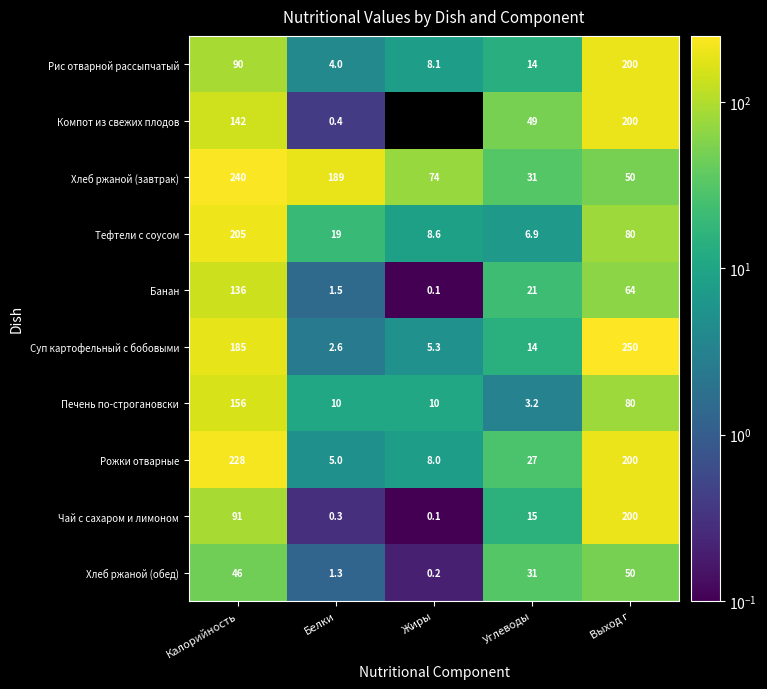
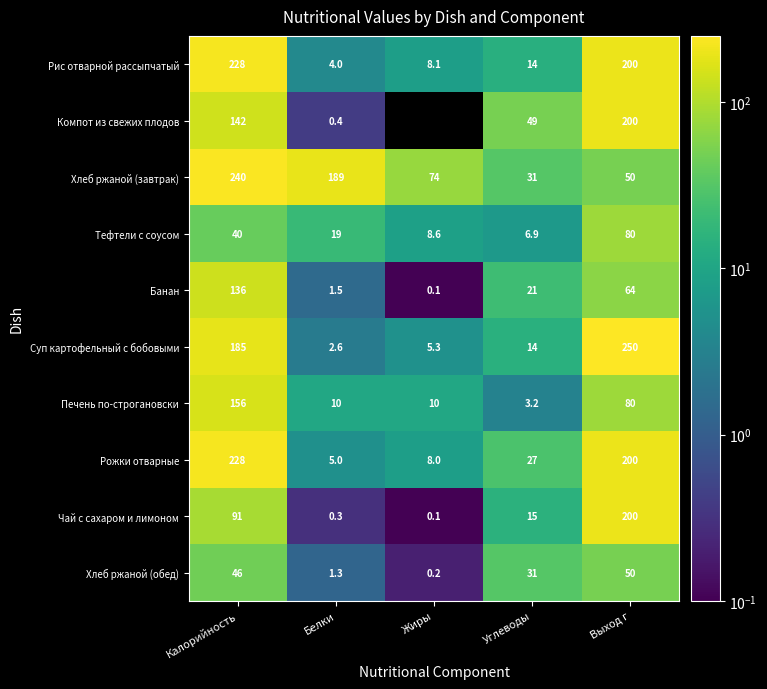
Рис отварной рассыпчатый, Калорийность: 90 -> 228
Тефтели с соусом, Калорийность: 205 -> 40
